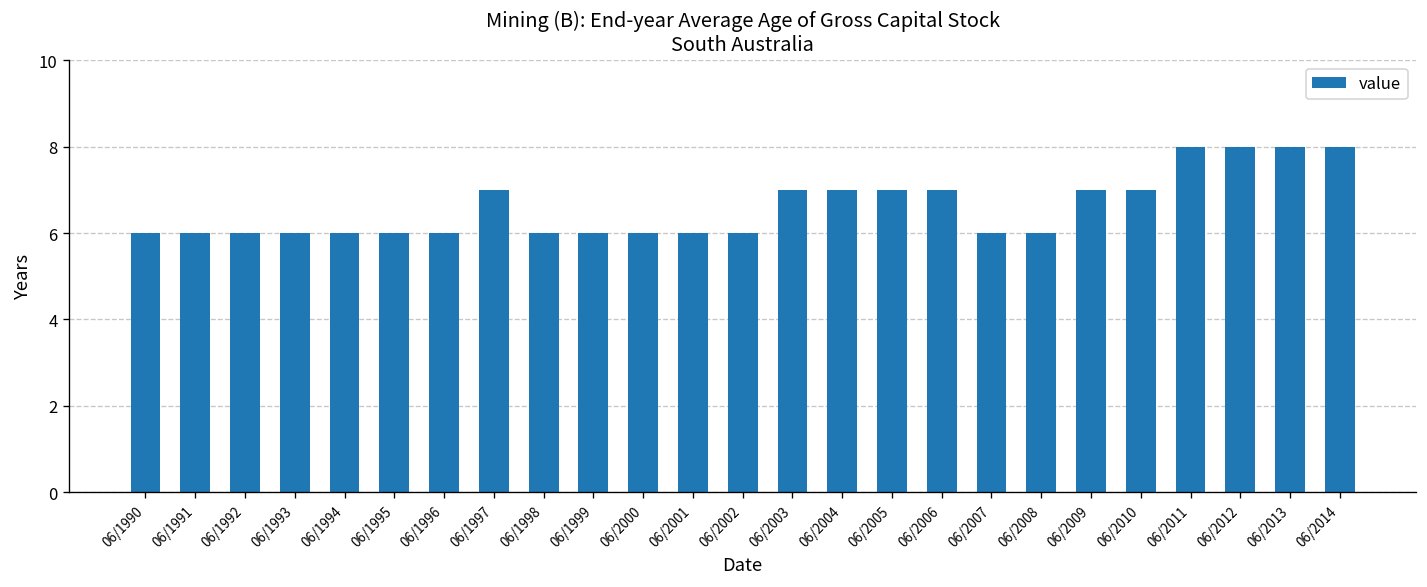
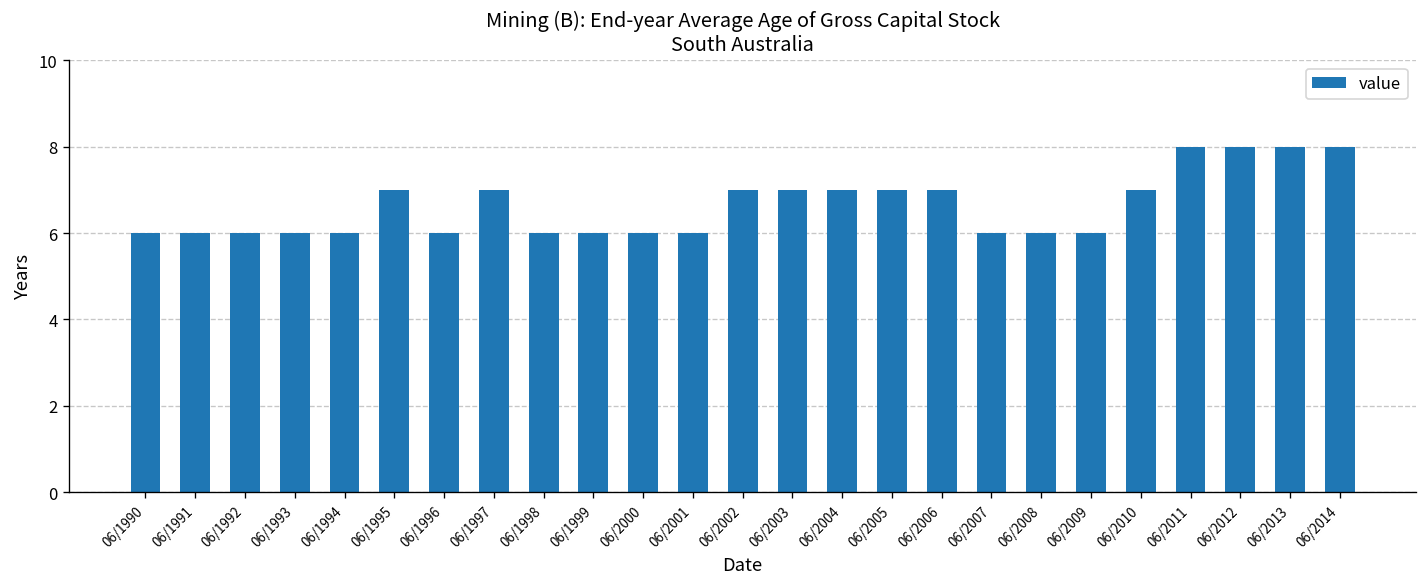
06/1995: 6 -> 7
06/2002: 6 -> 7
06/2009: 7 -> 6
